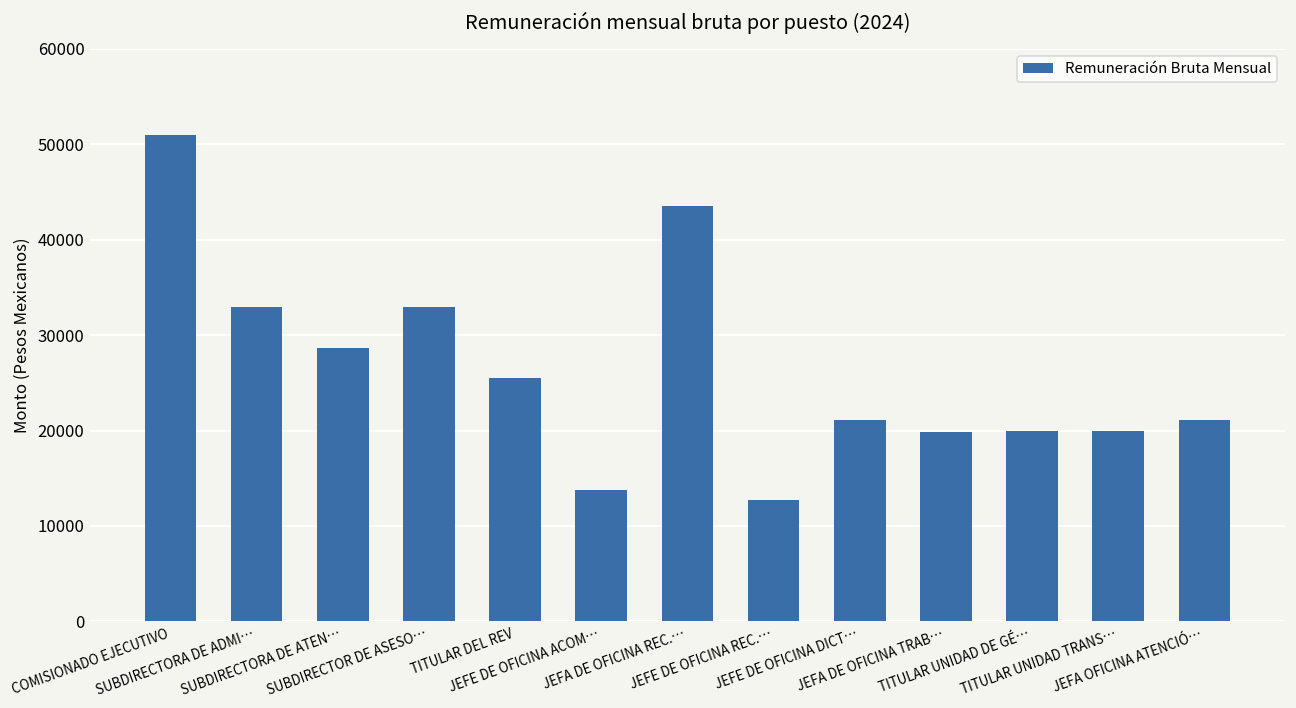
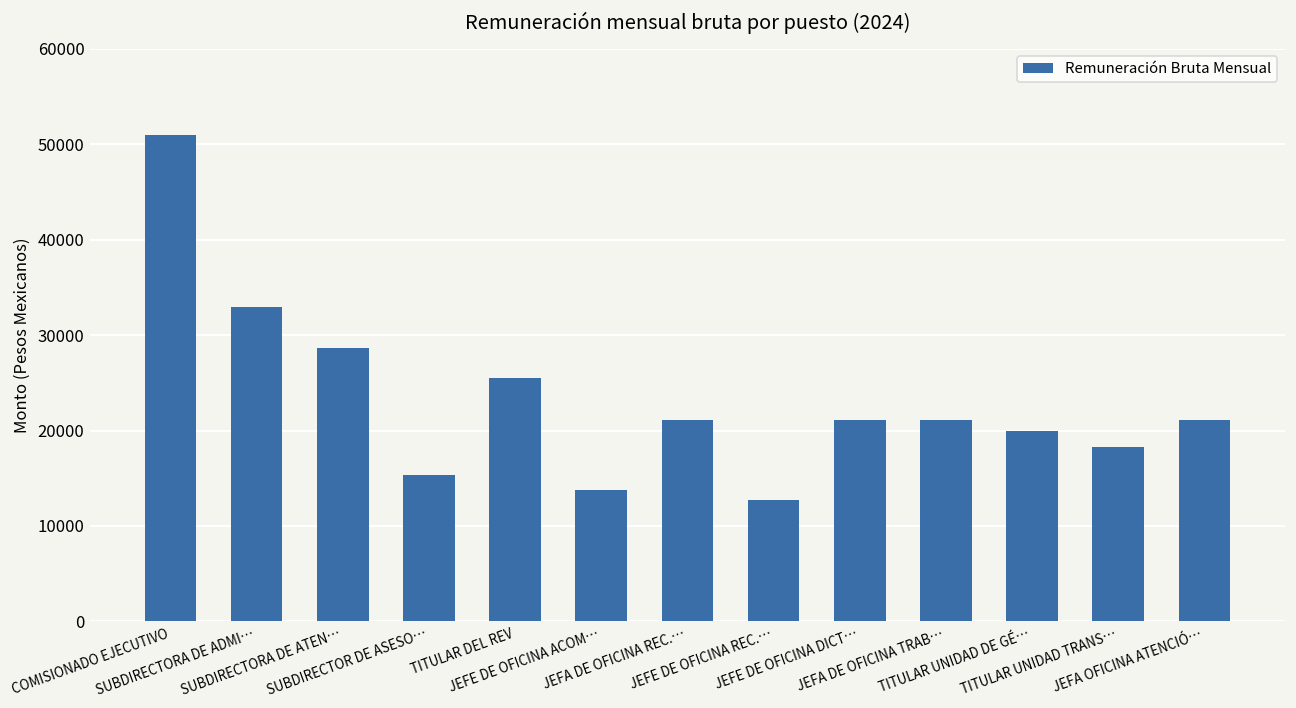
SUBDIRECTOR DE ASESO…: 33000 -> 15000
JEFA DE OFICINA REC.…: 44000 -> 21000
JEFA DE OFICINA TRAB…: 20000 -> 21000
TITULAR UNIDAD TRANS…: 20000 -> 18000
